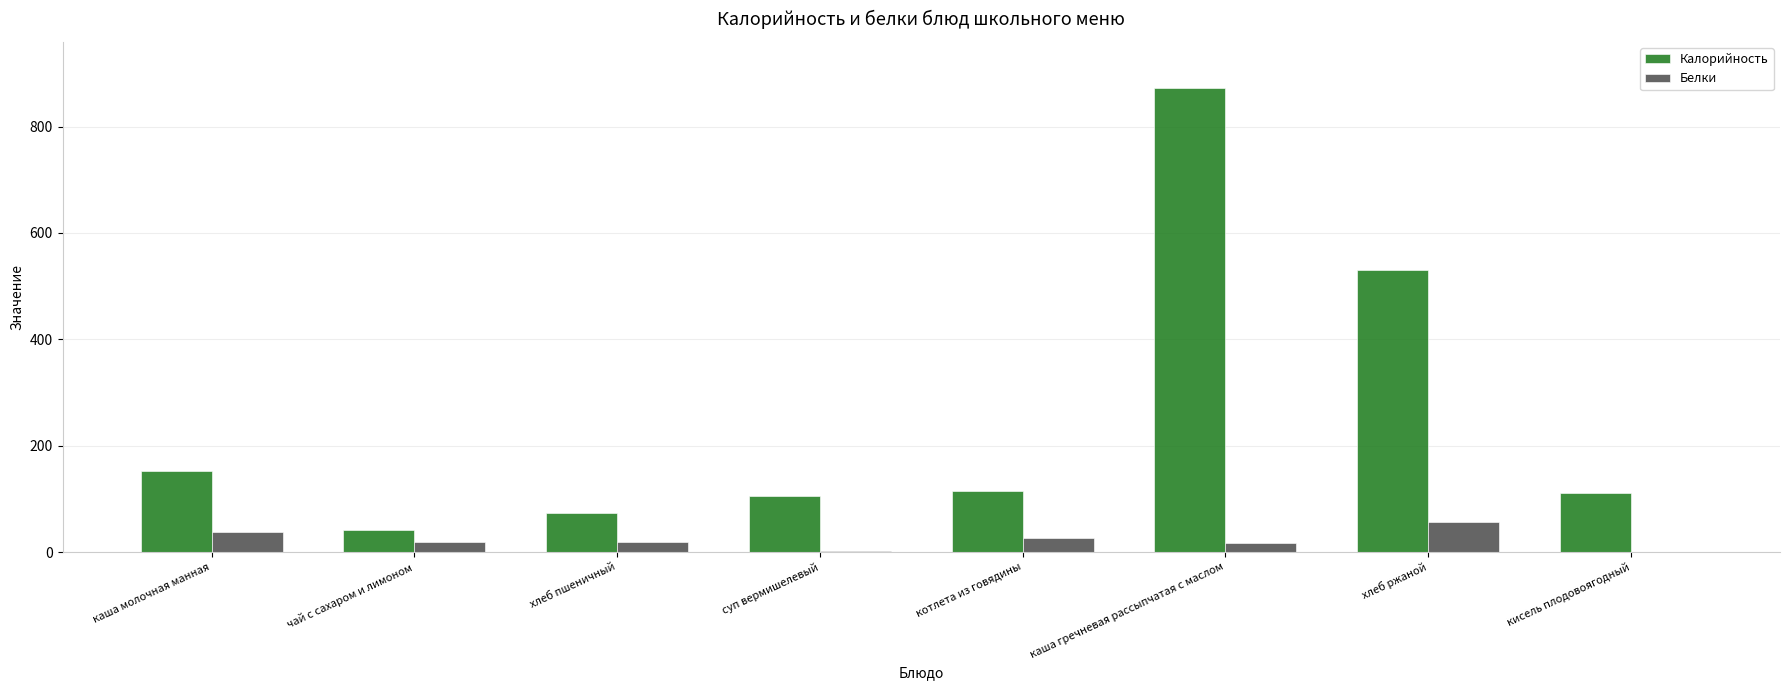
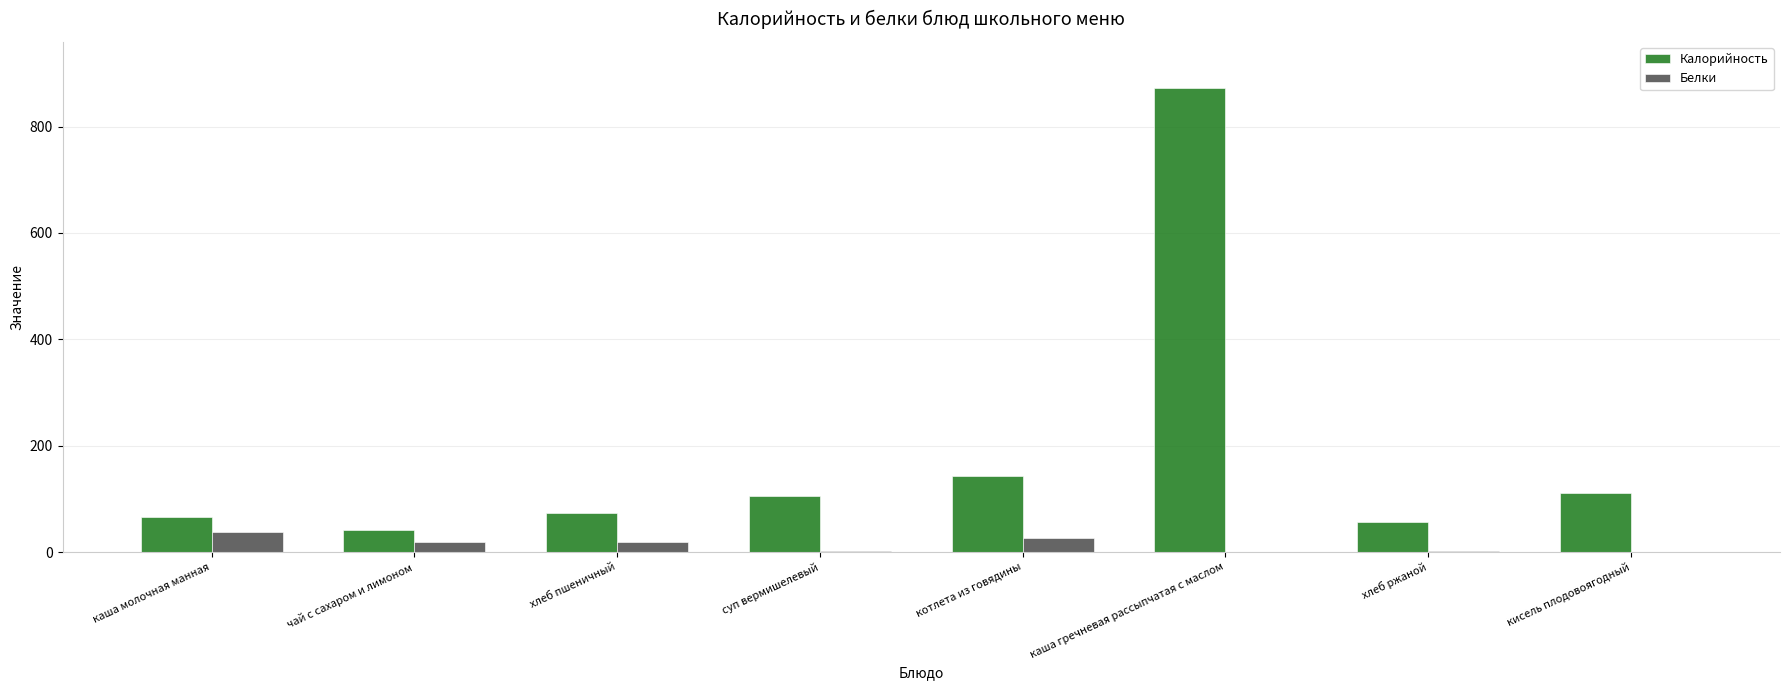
Калорийность, каша молочная манная: 150 -> 70
Калорийность, котлета из говядины: 110 -> 140
Белки, каша гречневая рассыпчатая с маслом: 20 -> 0
Калорийность, хлеб ржаной: 530 -> 60
Белки, хлеб ржаной: 60 -> 0
